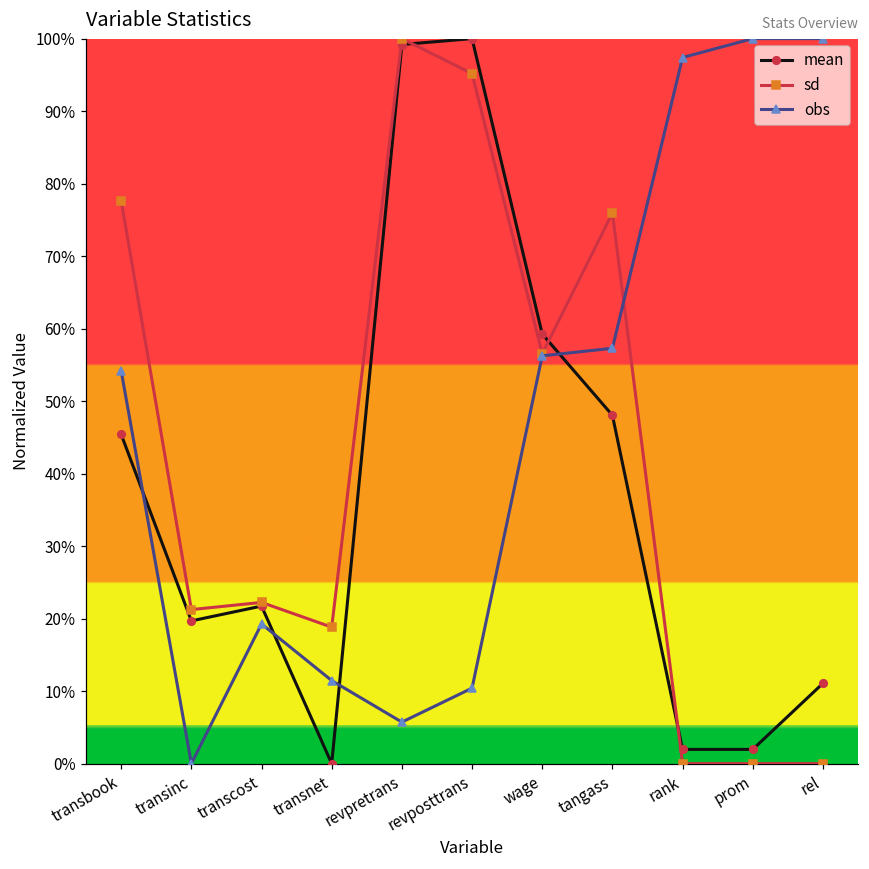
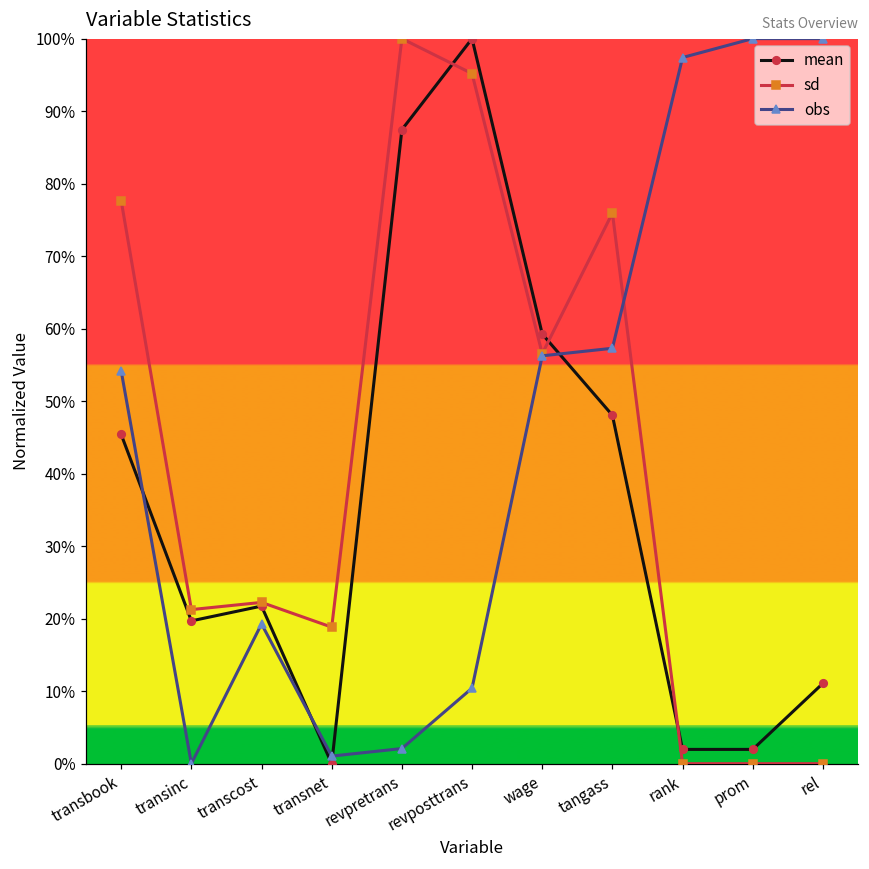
obs, transnet: 11% -> 1%
mean, revpretrans: 99% -> 87%
obs, revpretrans: 6% -> 2%
